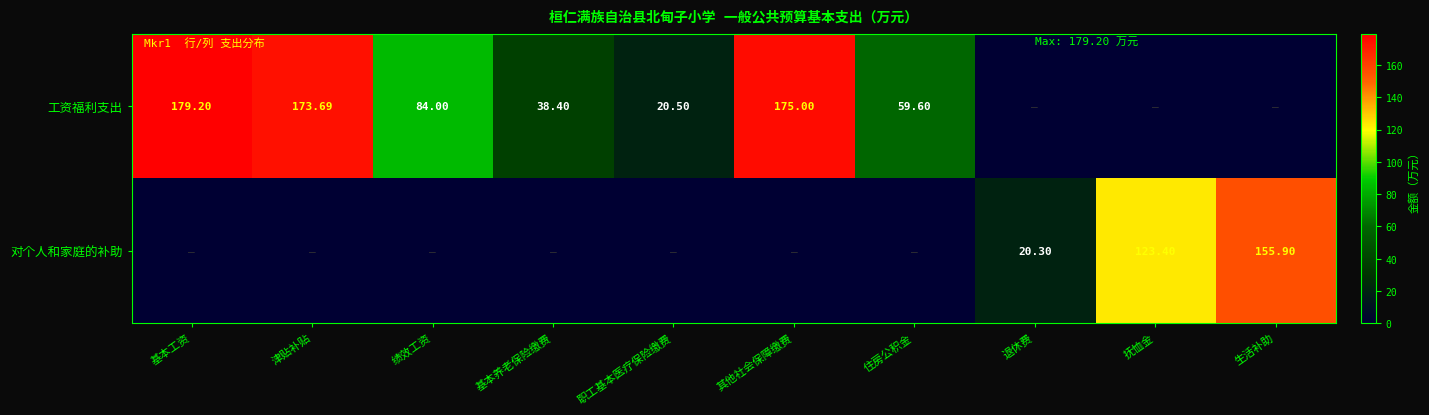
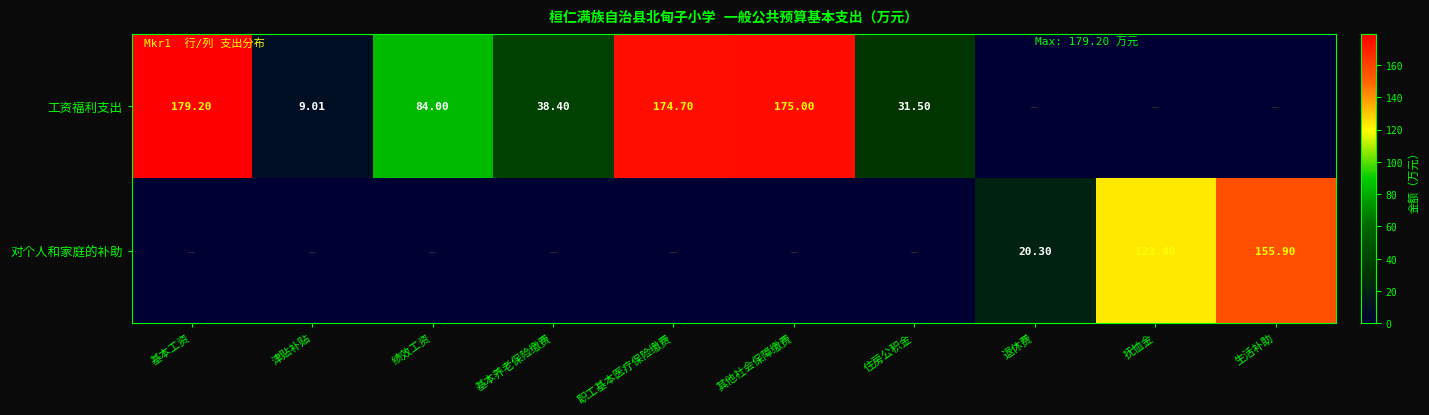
工资福利支出, 津贴补贴: 173.69 -> 9.01
工资福利支出, 职工基本医疗保险缴费: 20.50 -> 174.70
工资福利支出, 住房公积金: 59.60 -> 31.50
